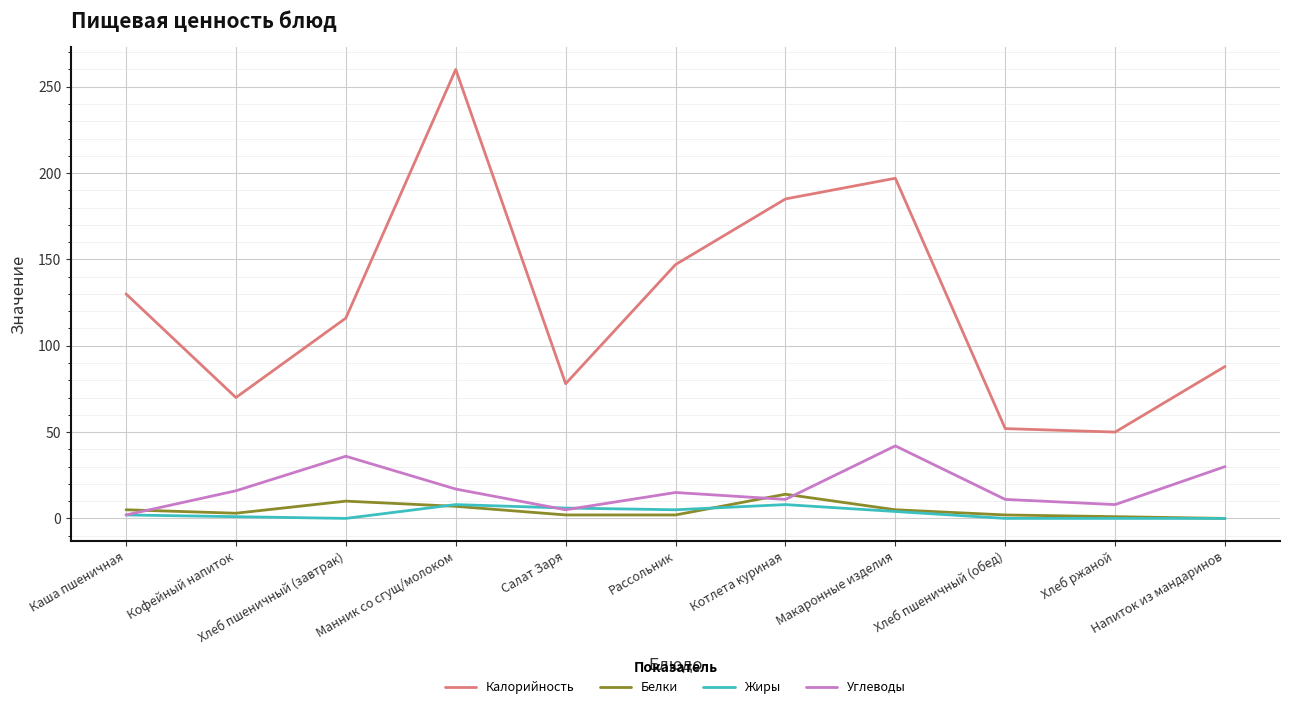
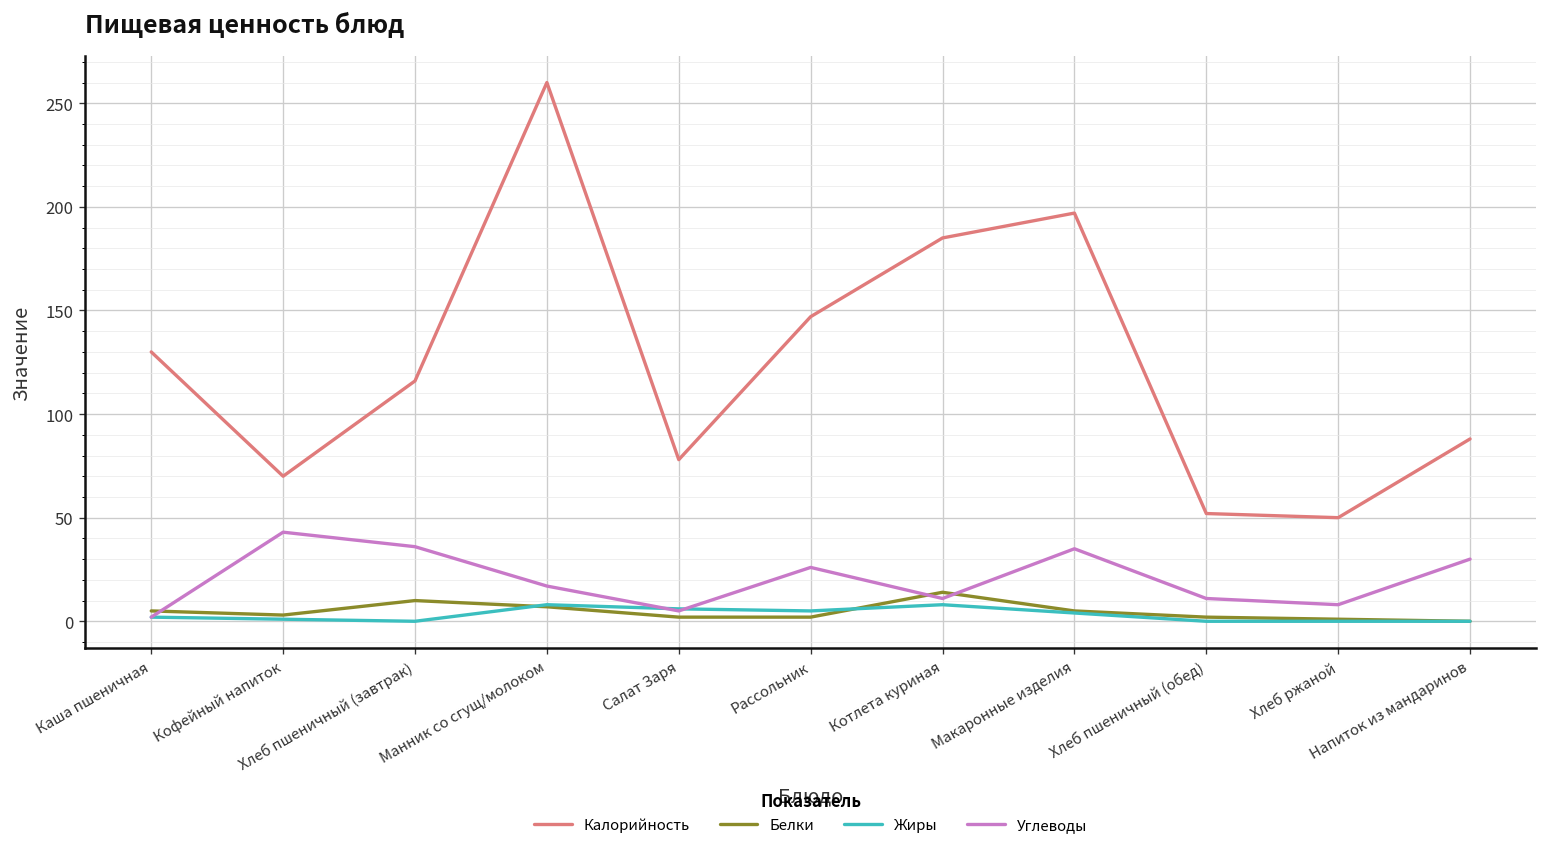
Углеводы, Кофейный напиток: 16 -> 43
Углеводы, Рассольник: 15 -> 26
Углеводы, Макаронные изделия: 42 -> 35
